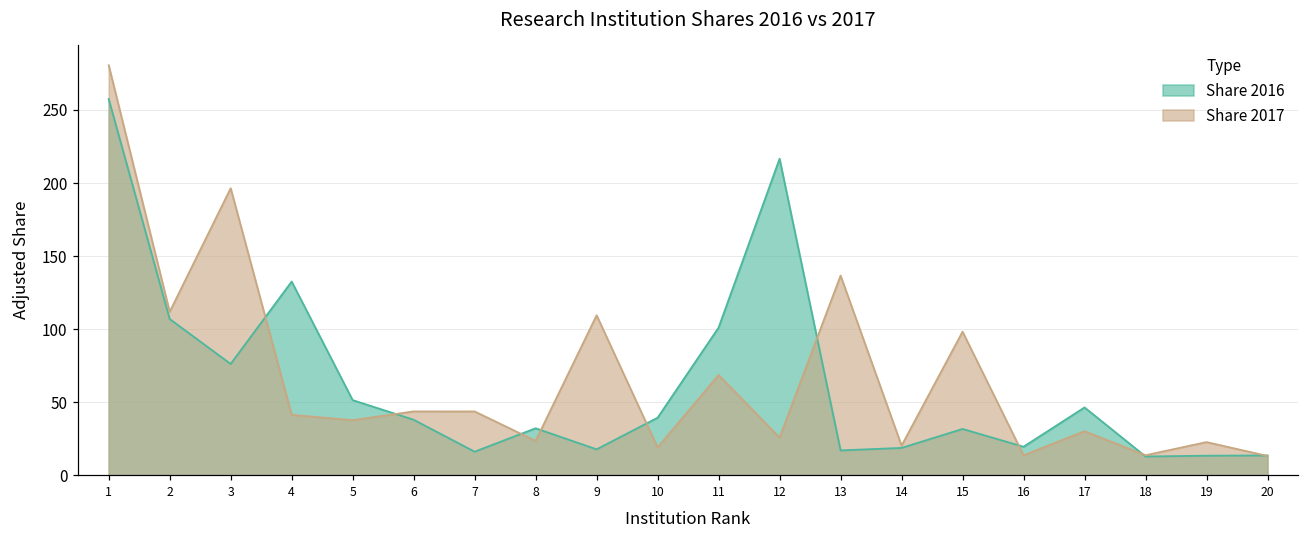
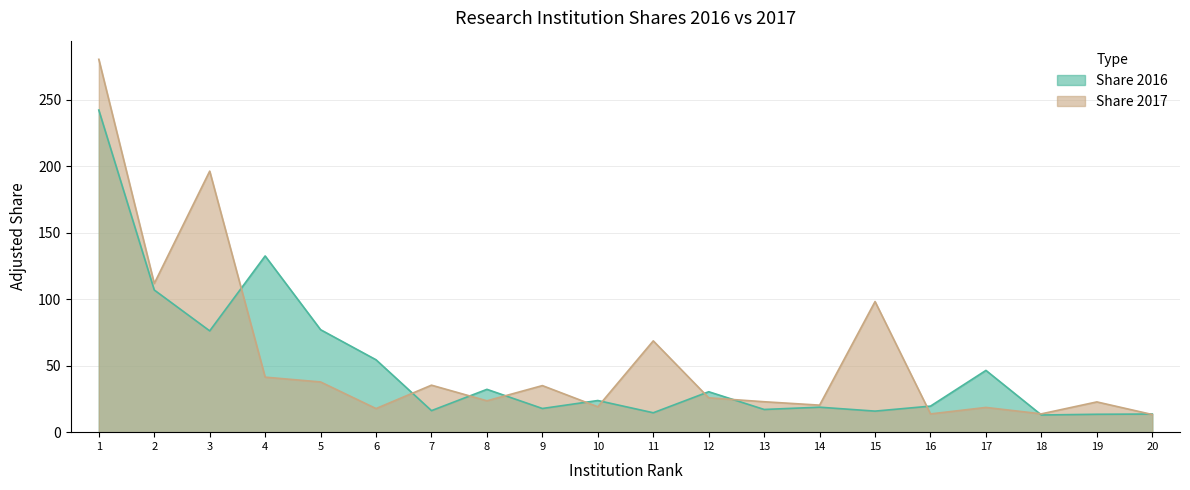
Share 2016, 1: 257 -> 242
Share 2016, 5: 51 -> 77
Share 2016, 6: 38 -> 54
Share 2017, 6: 44 -> 18
Share 2017, 7: 44 -> 35
Share 2017, 9: 110 -> 35
Share 2016, 10: 39 -> 24
Share 2016, 11: 101 -> 15
Share 2016, 12: 217 -> 30
Share 2017, 13: 137 -> 23
Share 2016, 15: 32 -> 16
Share 2017, 17: 30 -> 19
